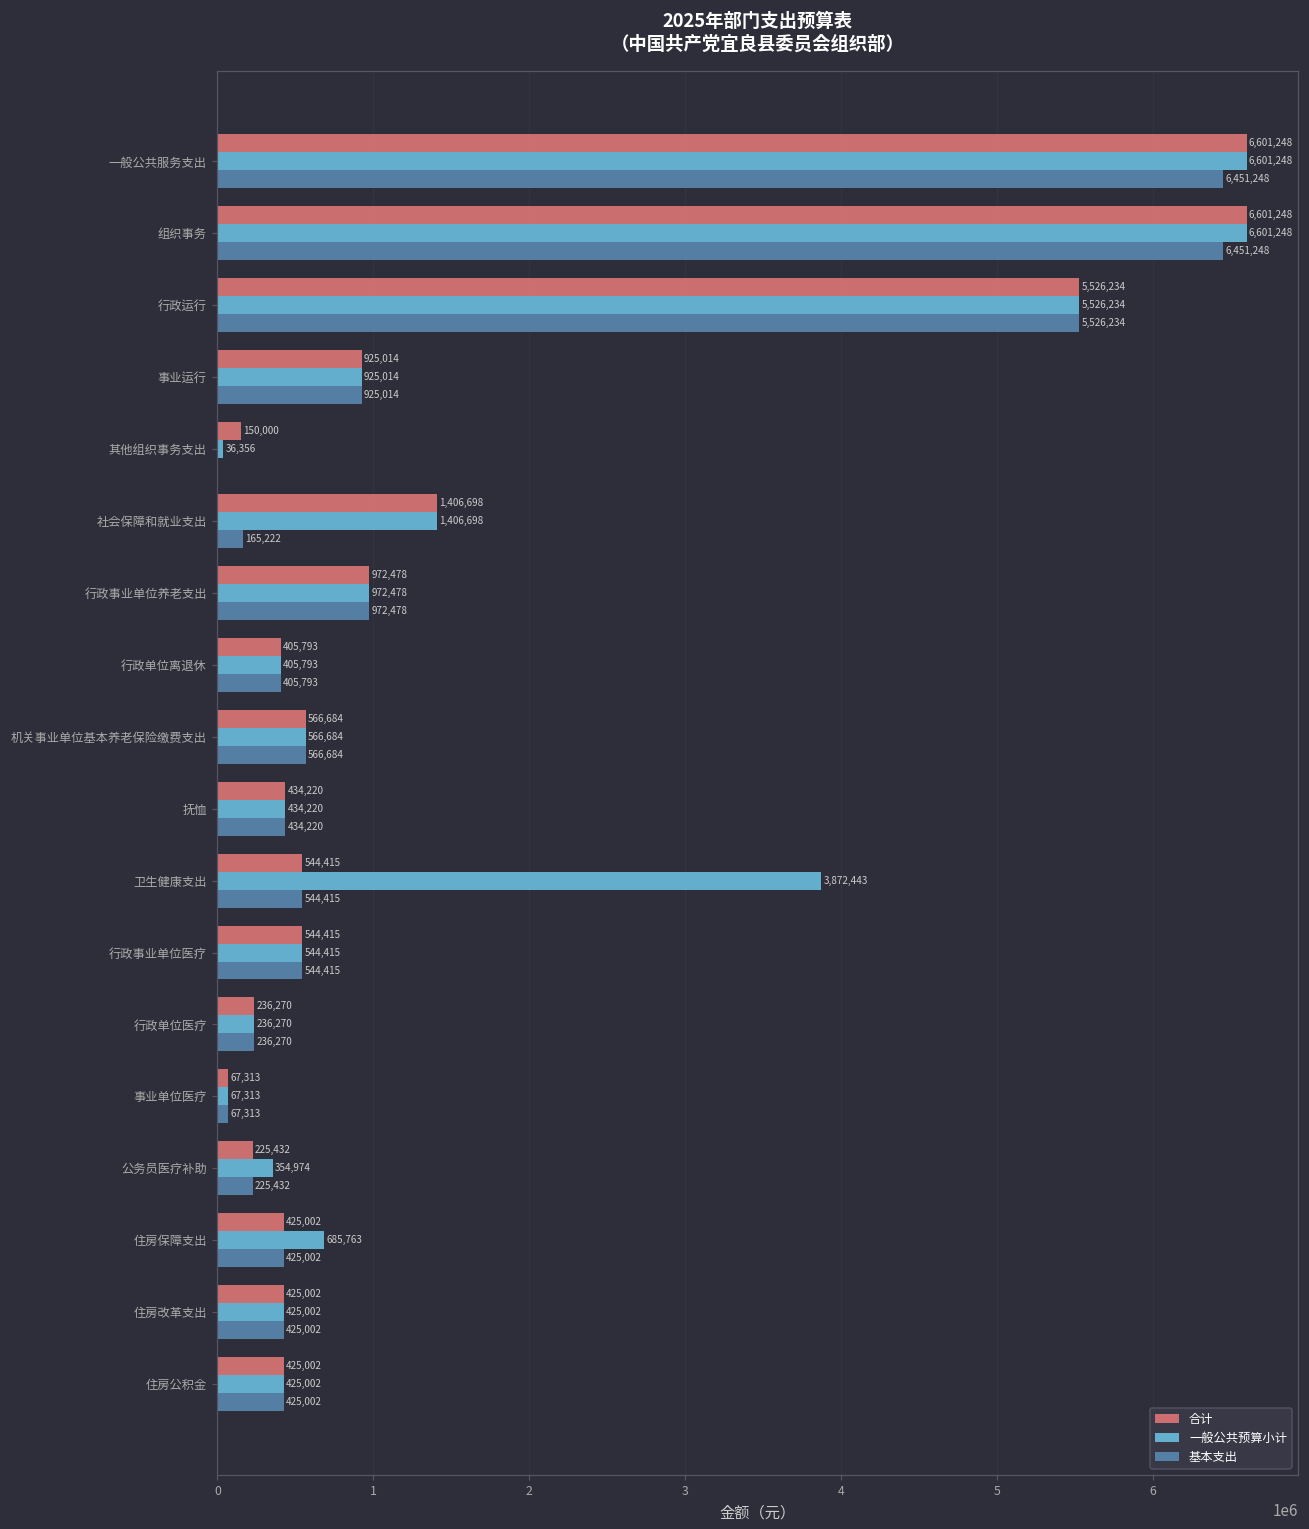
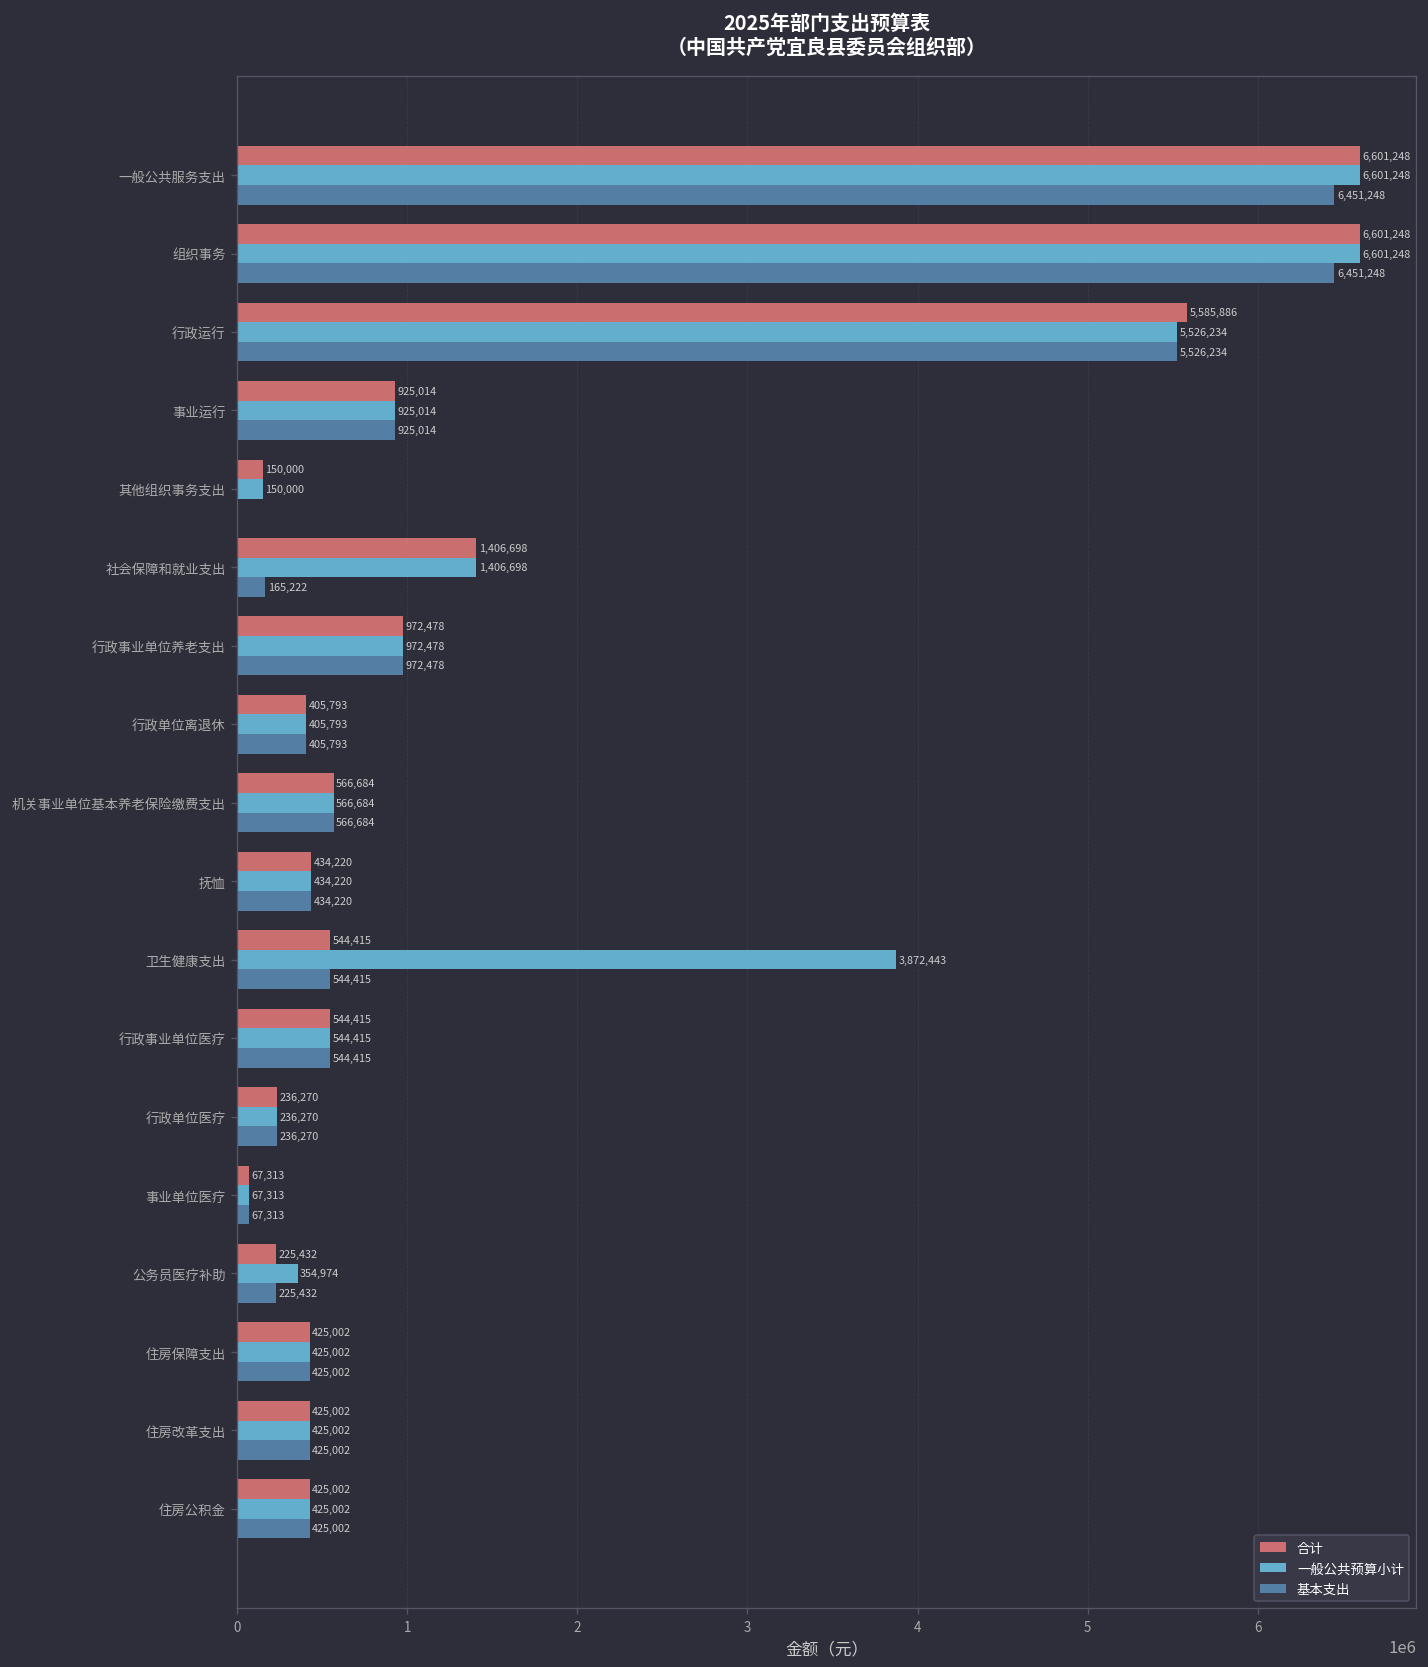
合计, 行政运行: 5,526,234 -> 5,585,886
一般公共预算小计, 其他组织事务支出: 36,356 -> 150,000
一般公共预算小计, 住房保障支出: 685,763 -> 425,002
